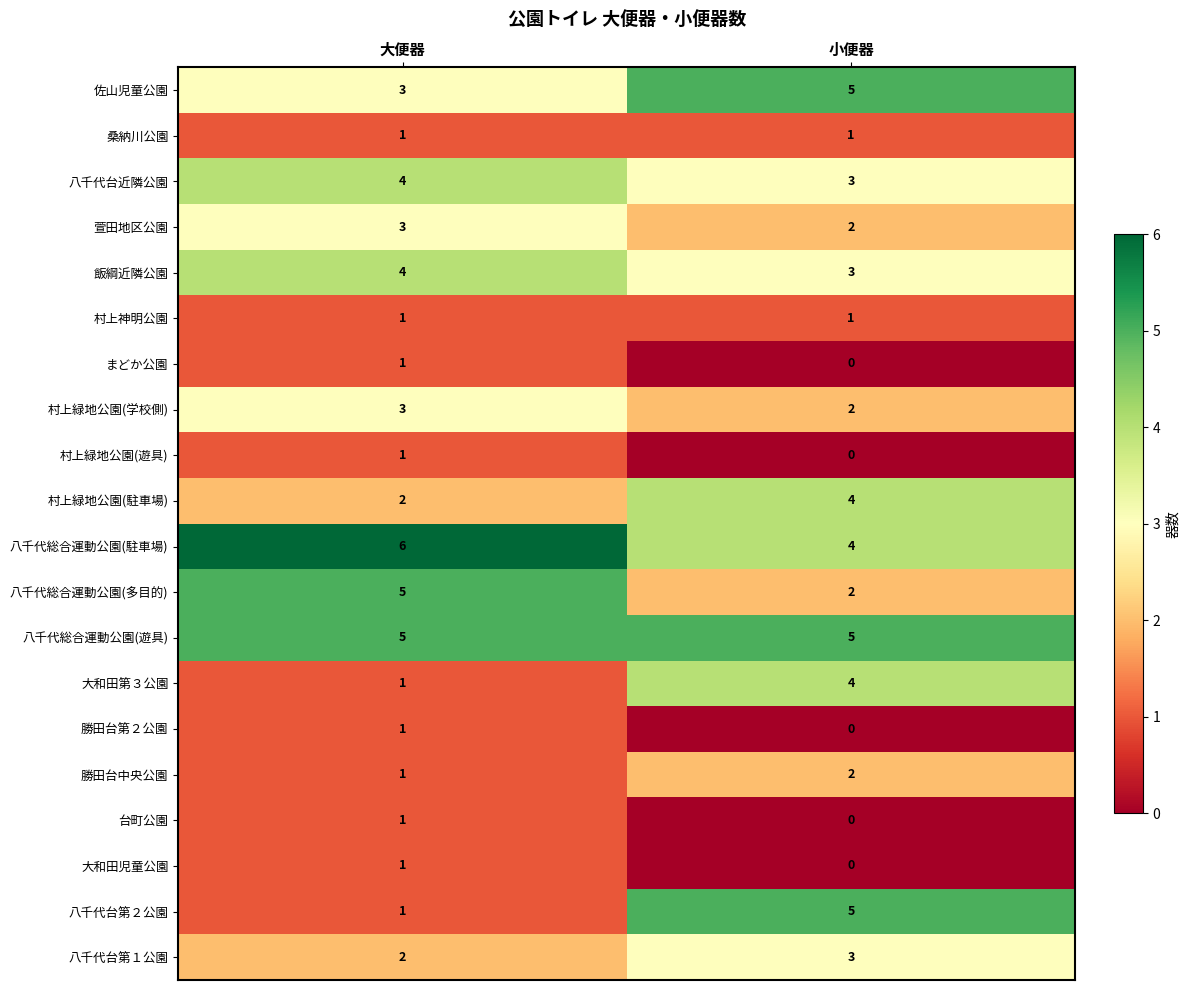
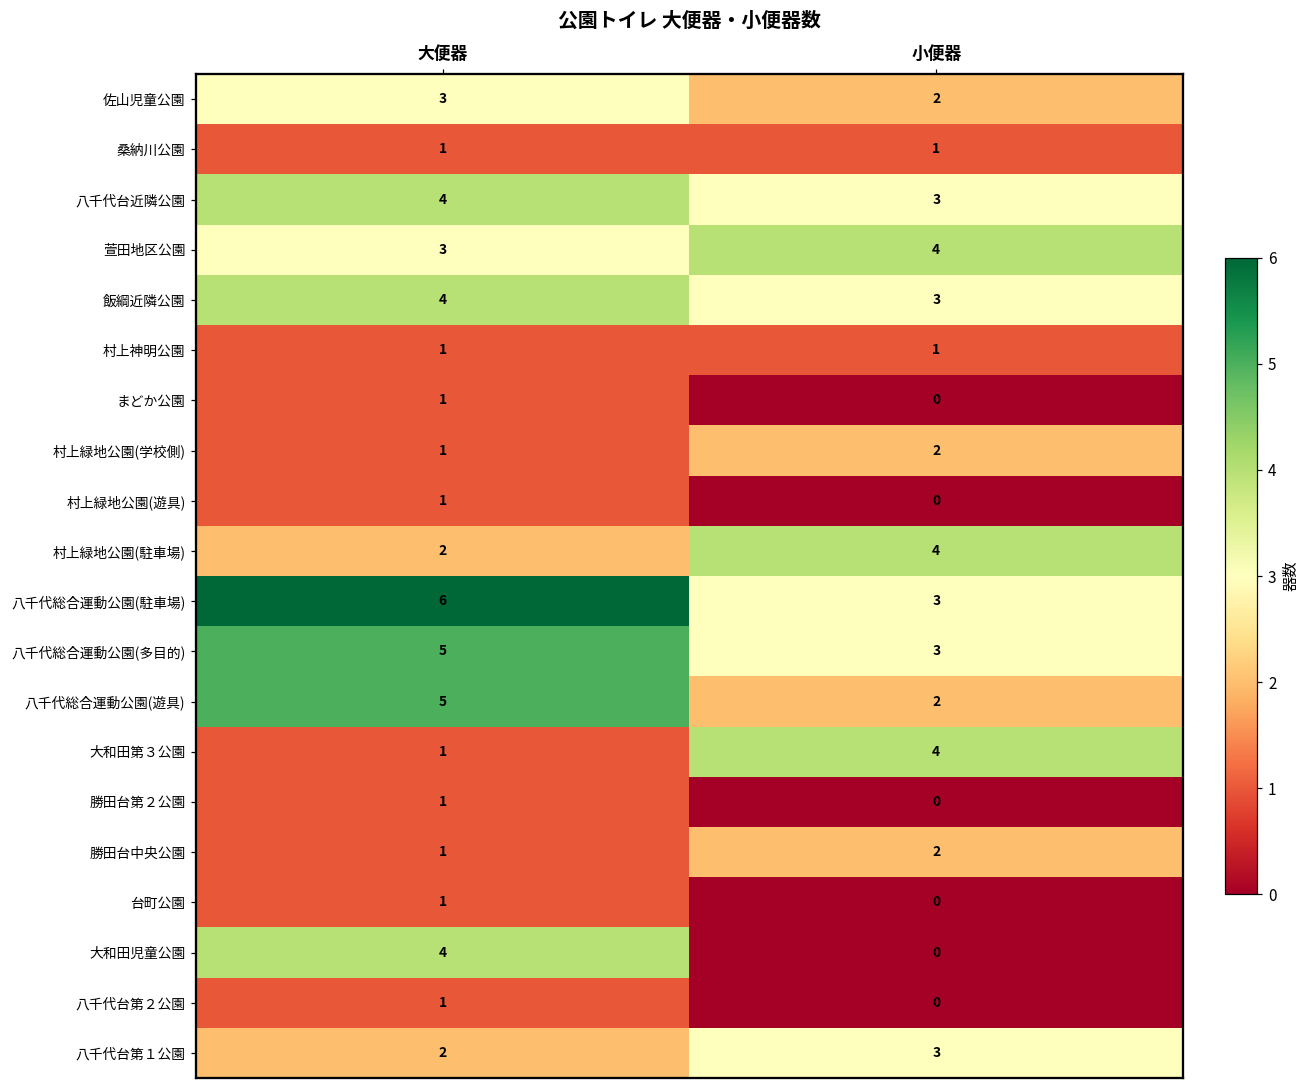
佐山児童公園, 小便器: 5 -> 2
萱田地区公園, 小便器: 2 -> 4
村上緑地公園(学校側), 大便器: 3 -> 1
八千代総合運動公園(駐車場), 小便器: 4 -> 3
八千代総合運動公園(多目的), 小便器: 2 -> 3
八千代総合運動公園(遊具), 小便器: 5 -> 2
大和田児童公園, 大便器: 1 -> 4
八千代台第２公園, 小便器: 5 -> 0
